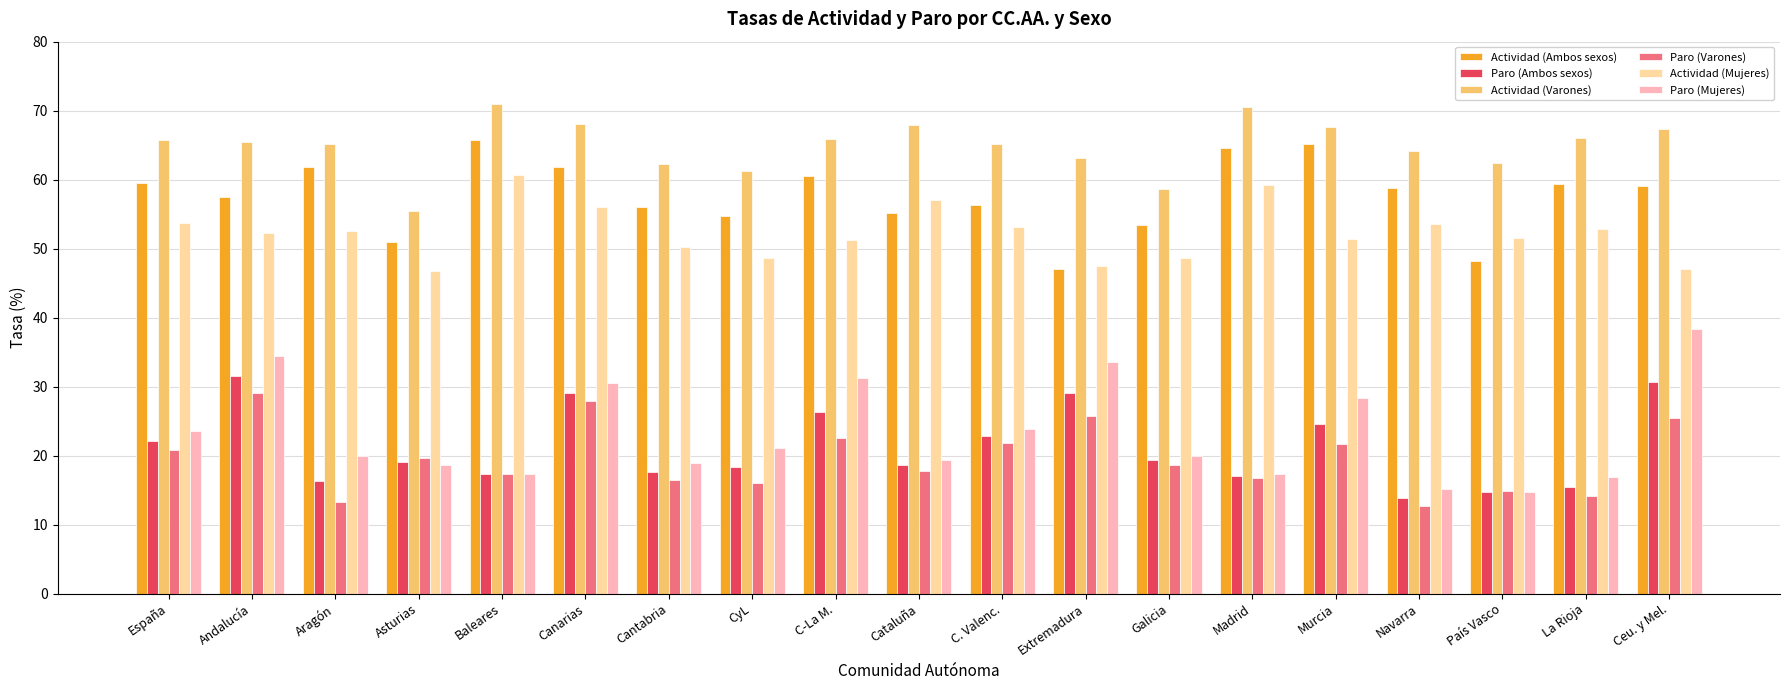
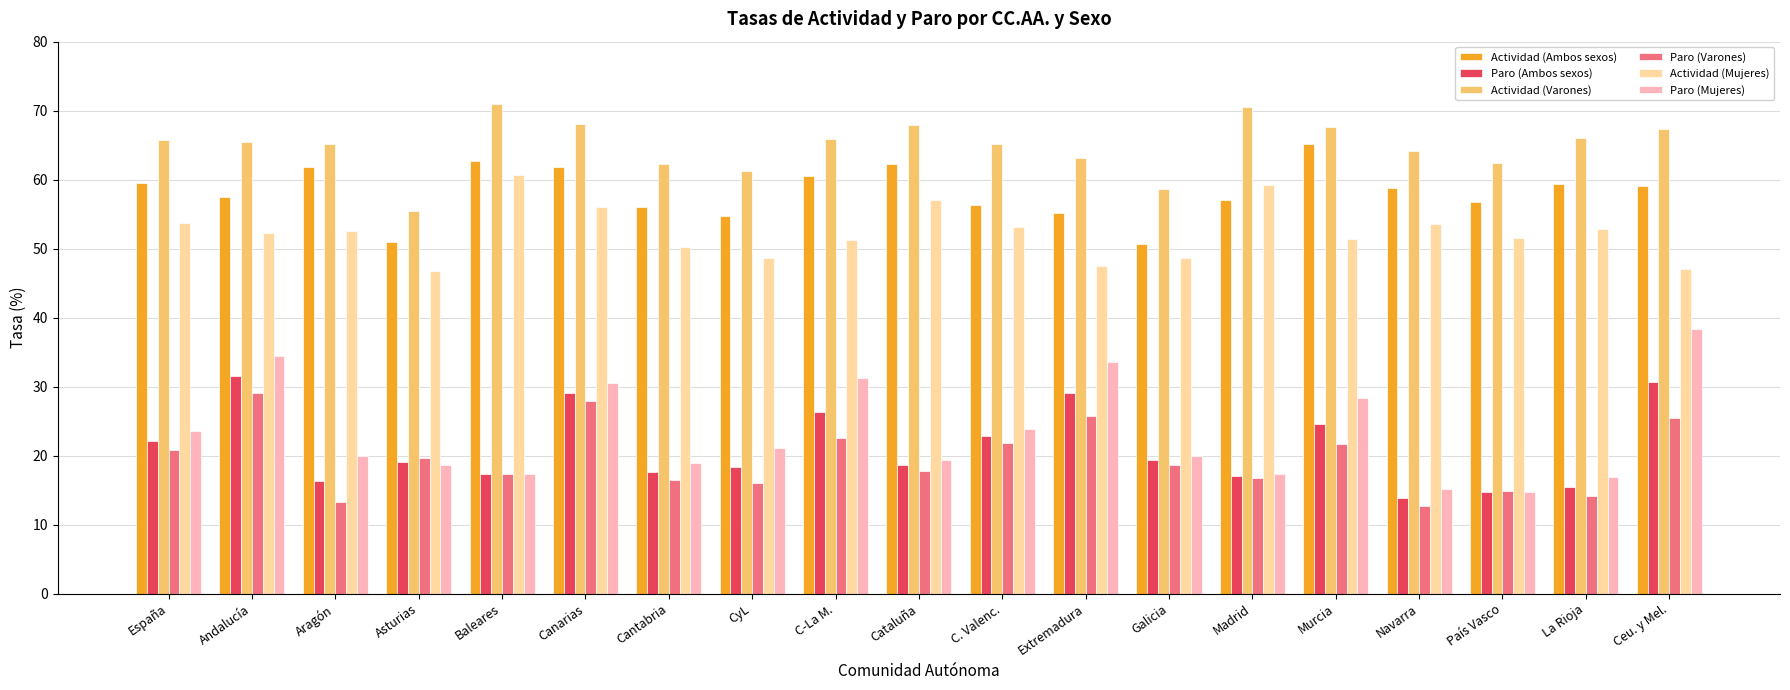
Actividad (Ambos sexos), Baleares: 66 -> 63
Actividad (Ambos sexos), Cataluña: 55 -> 62
Actividad (Ambos sexos), Extremadura: 47 -> 55
Actividad (Ambos sexos), Galicia: 54 -> 51
Actividad (Ambos sexos), Madrid: 65 -> 57
Actividad (Ambos sexos), País Vasco: 48 -> 57
